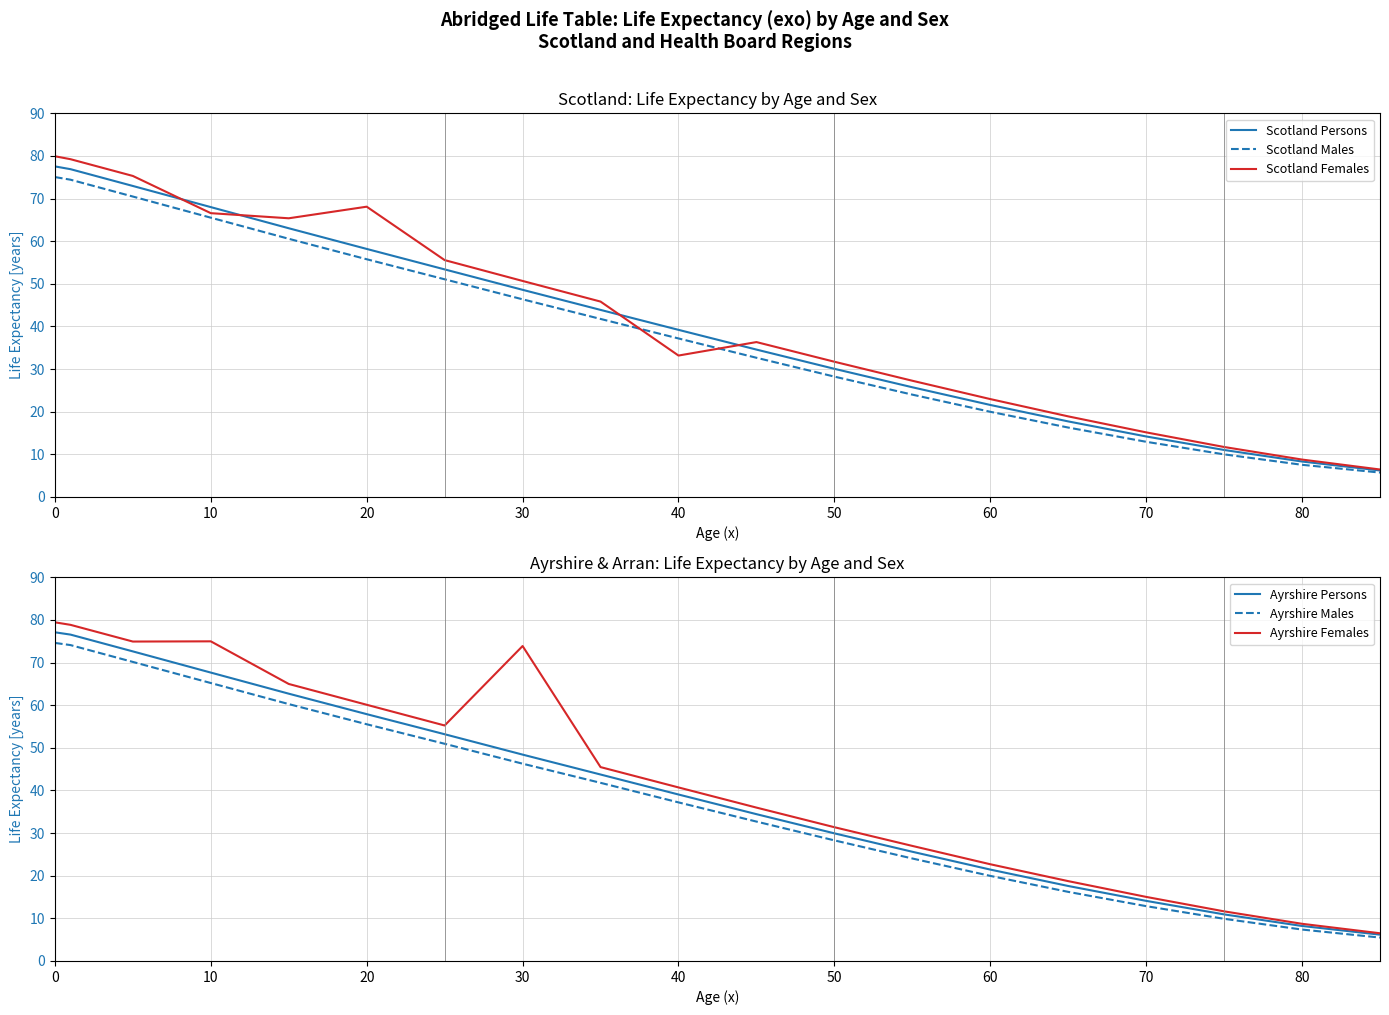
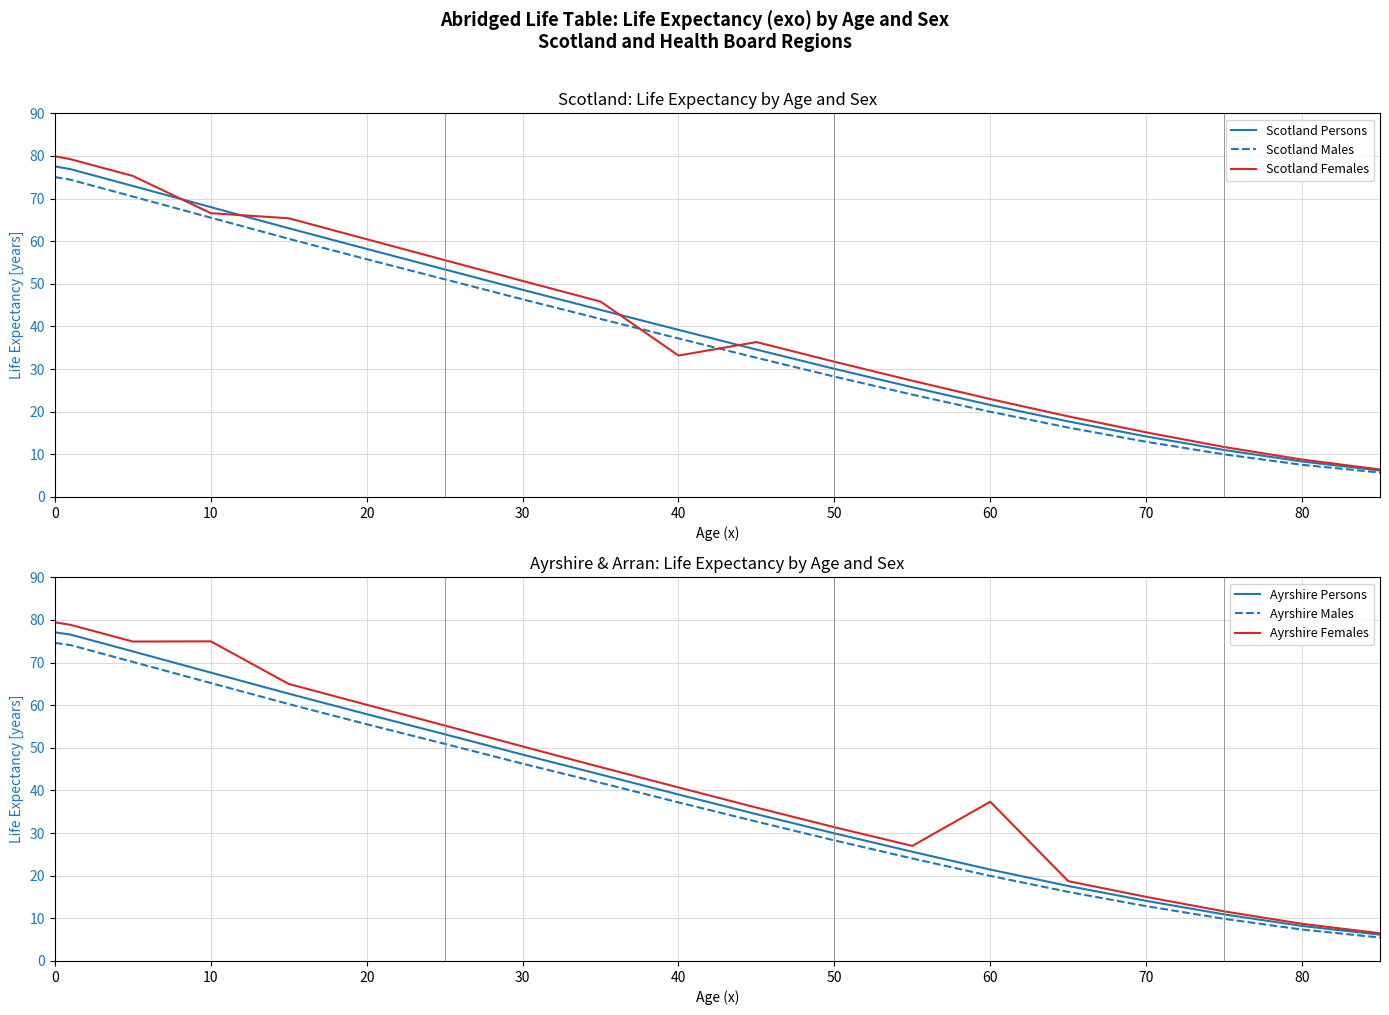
Scotland: Life Expectancy by Age and Sex, Scotland Females, 20: 68 -> 60
Ayrshire & Arran: Life Expectancy by Age and Sex, Ayrshire Females, 30: 74 -> 50
Ayrshire & Arran: Life Expectancy by Age and Sex, Ayrshire Females, 60: 23 -> 37
